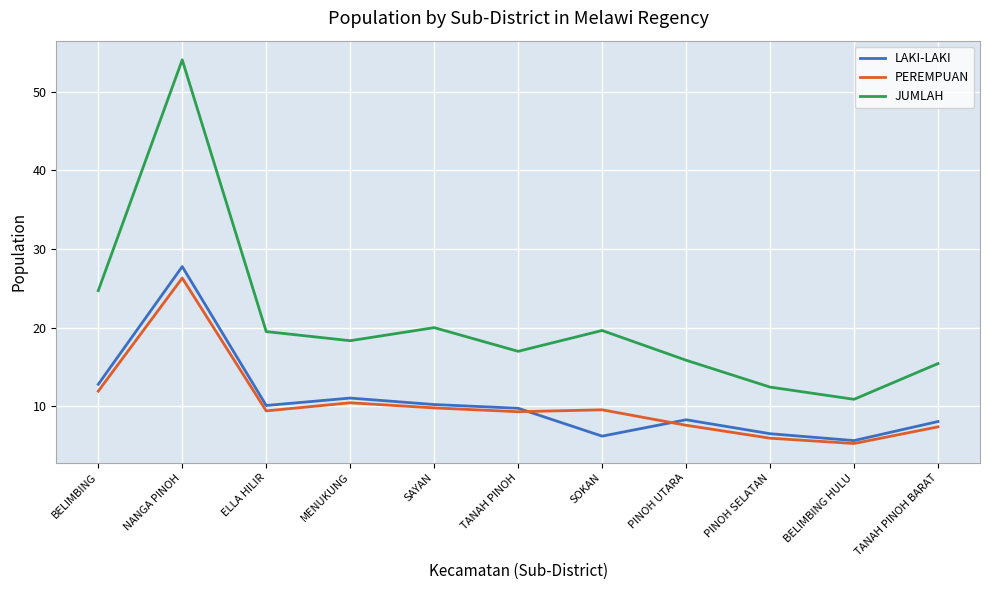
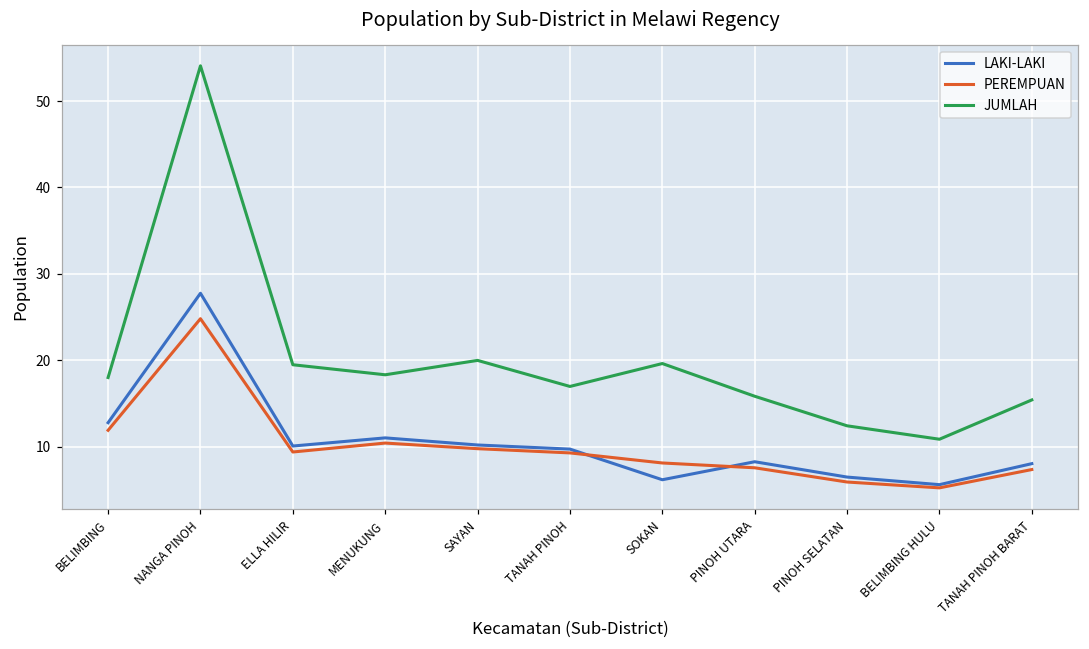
JUMLAH, BELIMBING: 25 -> 18
PEREMPUAN, NANGA PINOH: 26 -> 25
PEREMPUAN, SOKAN: 10 -> 8
